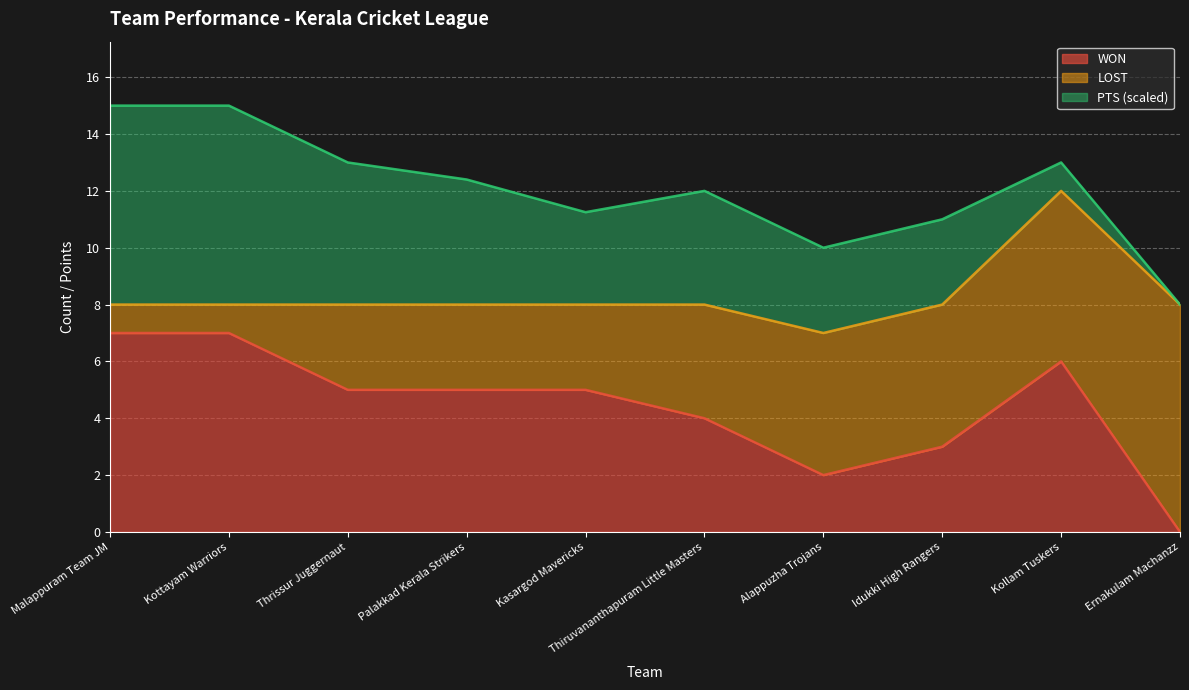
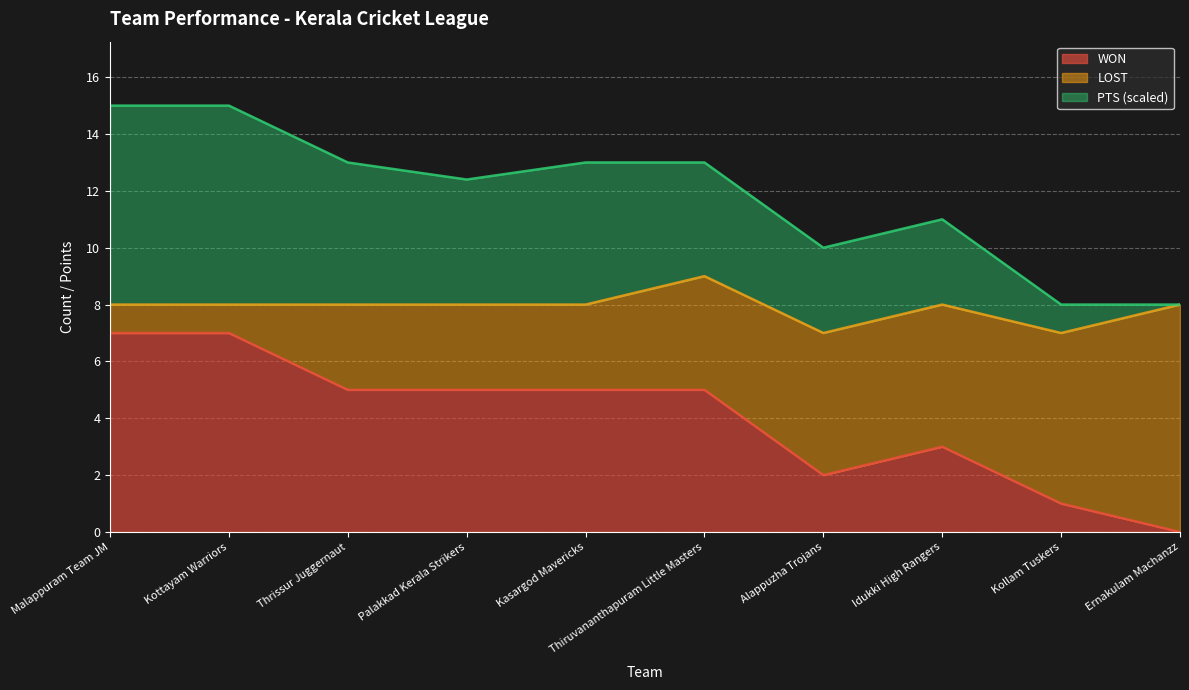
PTS (scaled), Kasargod Mavericks: 3.3 -> 5.0
WON, Thiruvananthapuram Little Masters: 4 -> 5
WON, Kollam Tuskers: 6 -> 1
